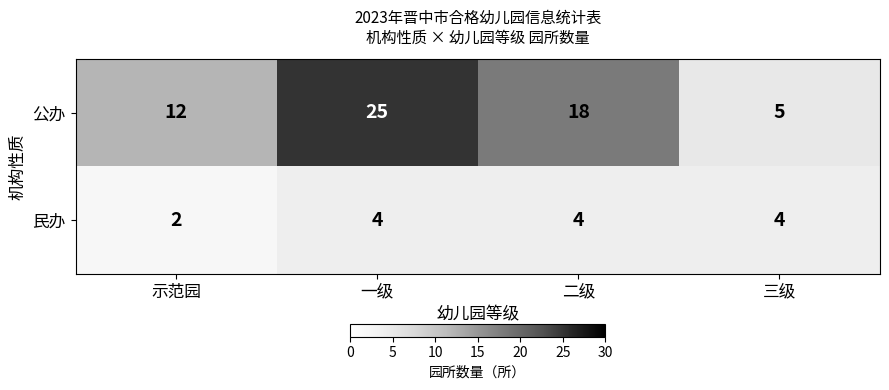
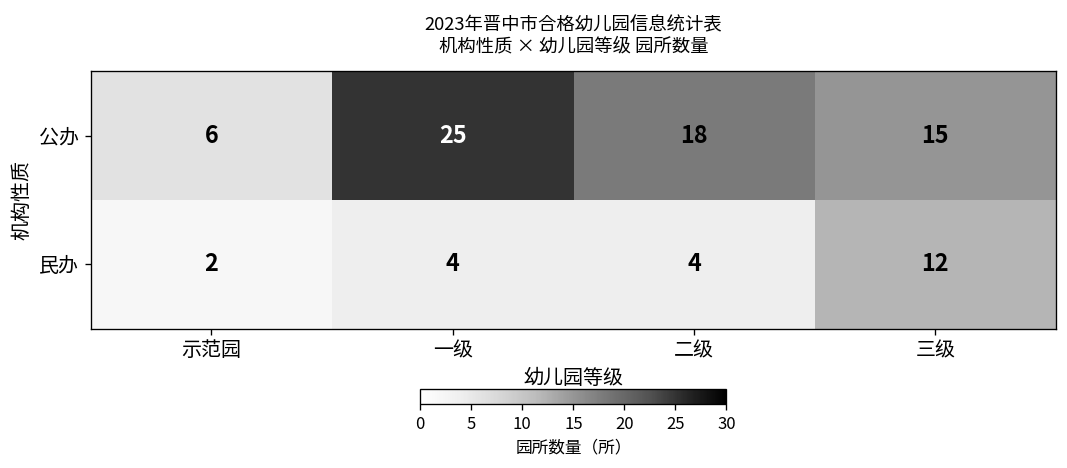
公办, 示范园: 12 -> 6
公办, 三级: 5 -> 15
民办, 三级: 4 -> 12
